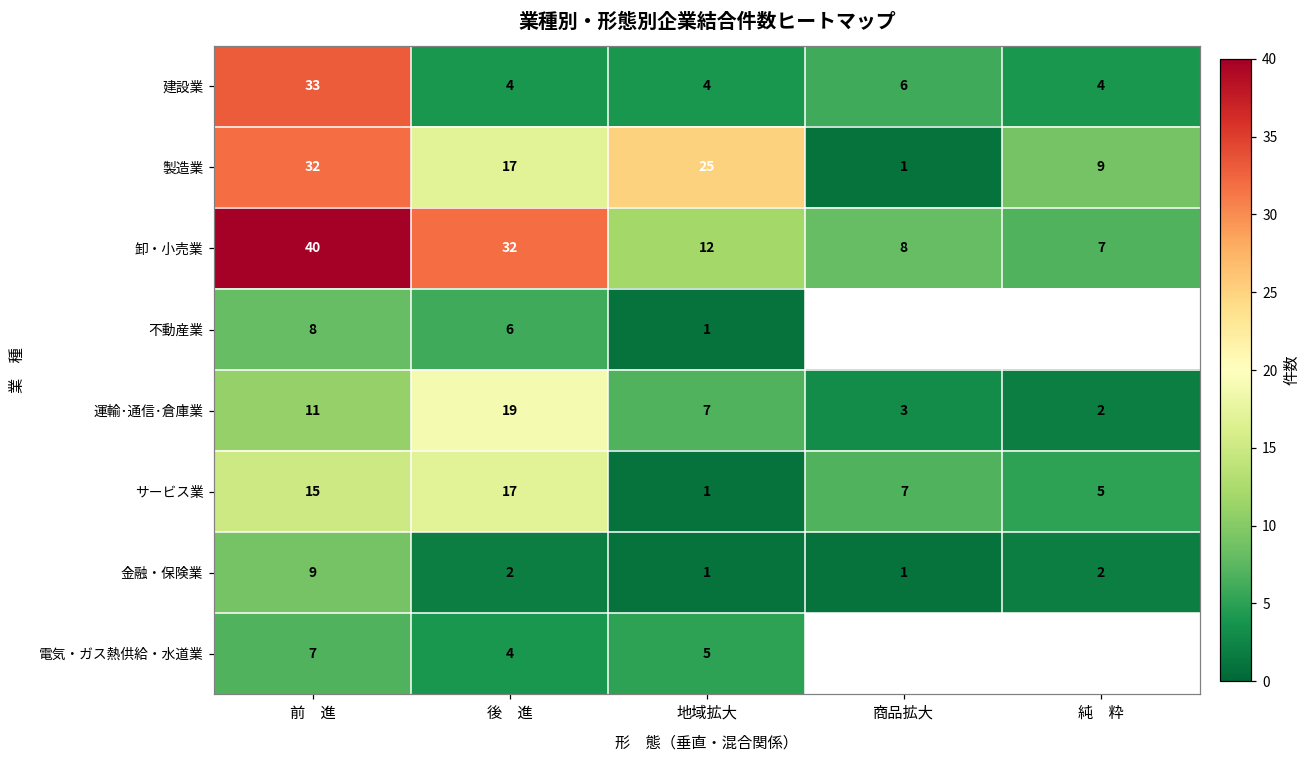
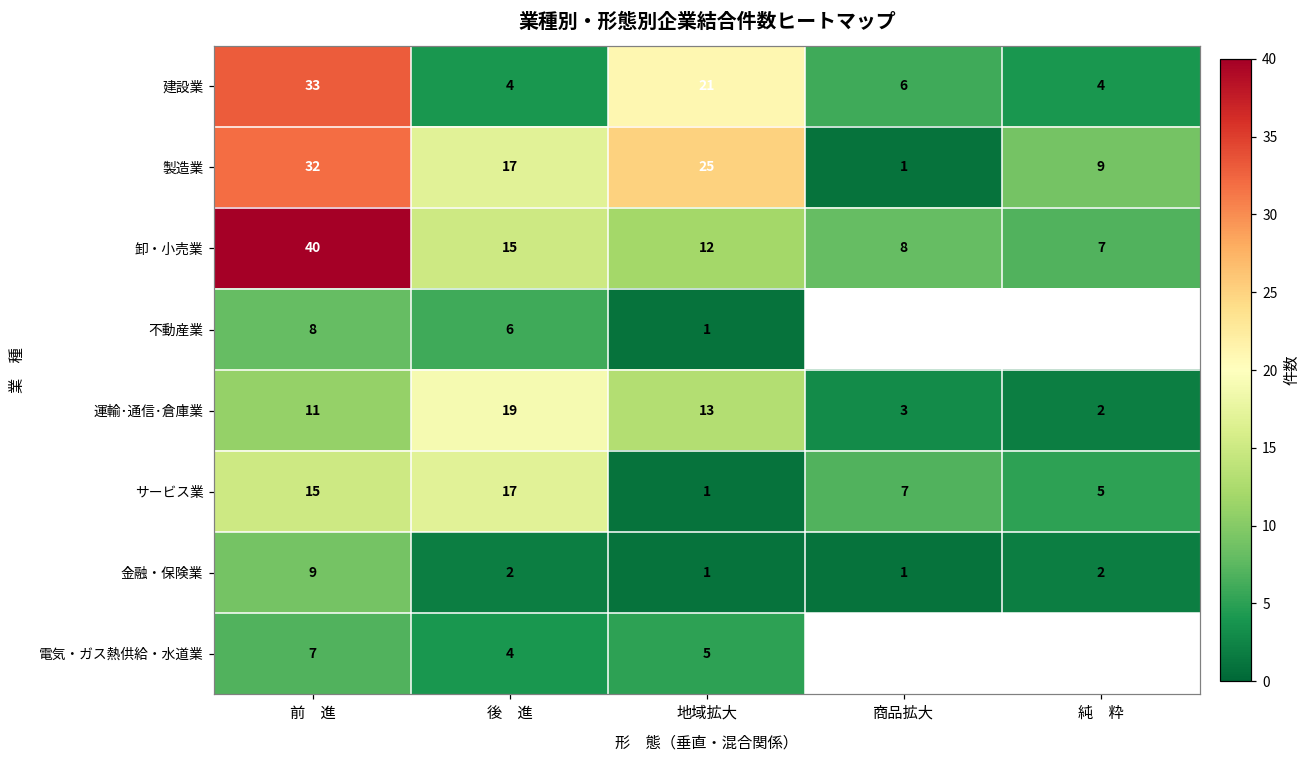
建設業, 地域拡大: 4 -> 21
卸・小売業, 後 進: 32 -> 15
運輸･通信･倉庫業, 地域拡大: 7 -> 13
